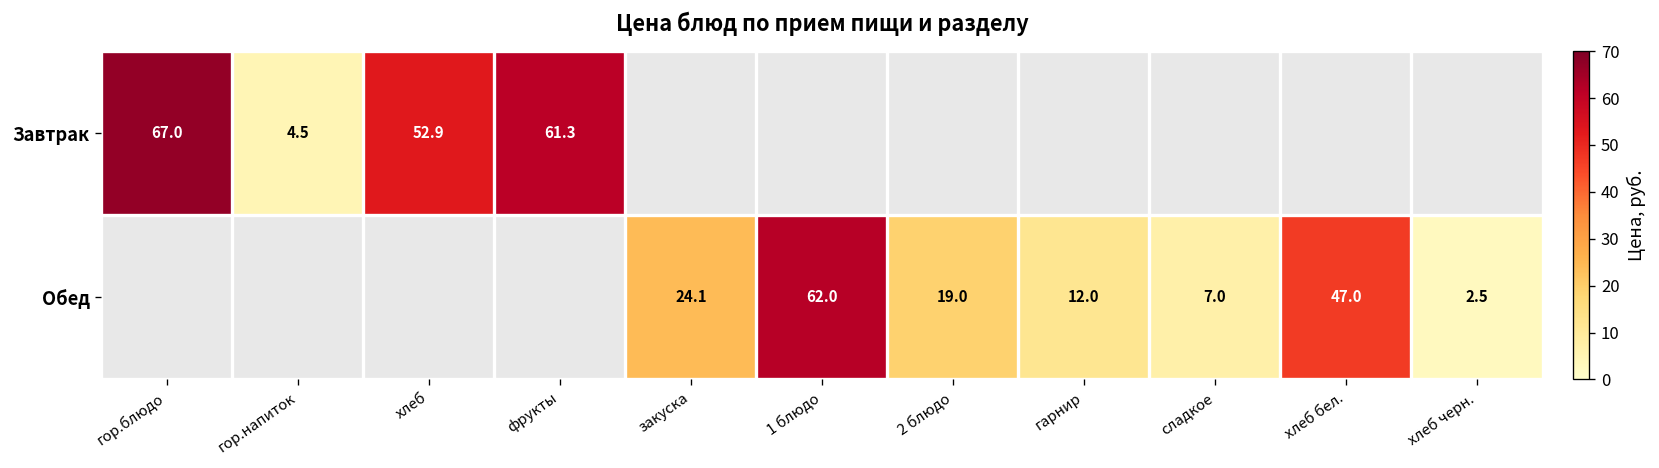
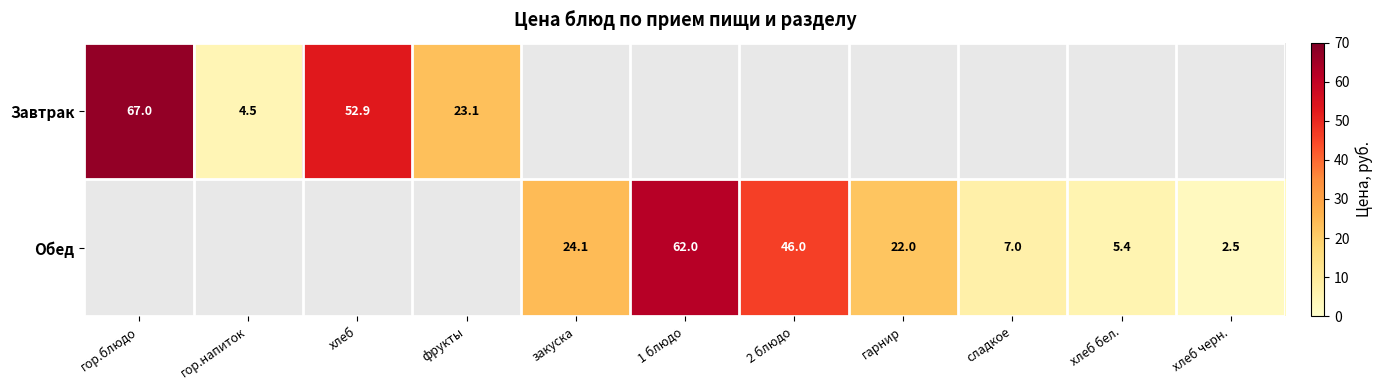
Завтрак, фрукты: 61.3 -> 23.1
Обед, 2 блюдо: 19.0 -> 46.0
Обед, гарнир: 12.0 -> 22.0
Обед, хлеб бел.: 47.0 -> 5.4
